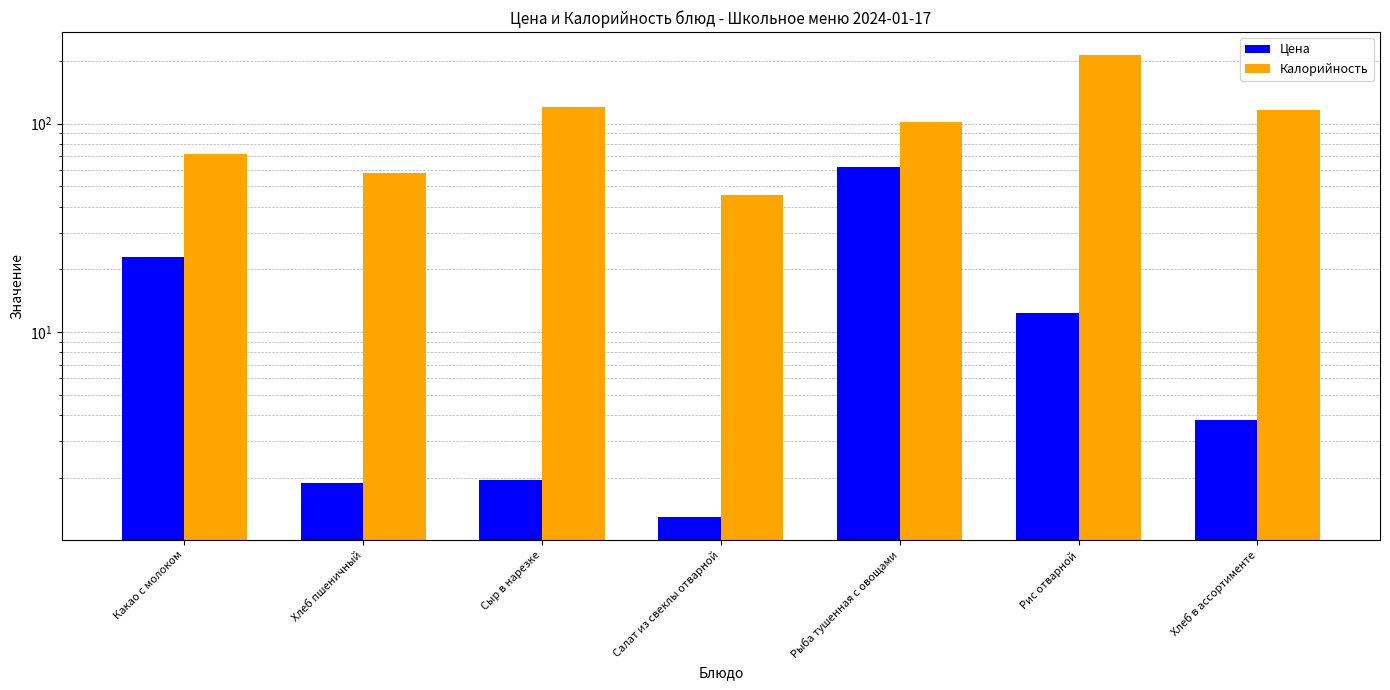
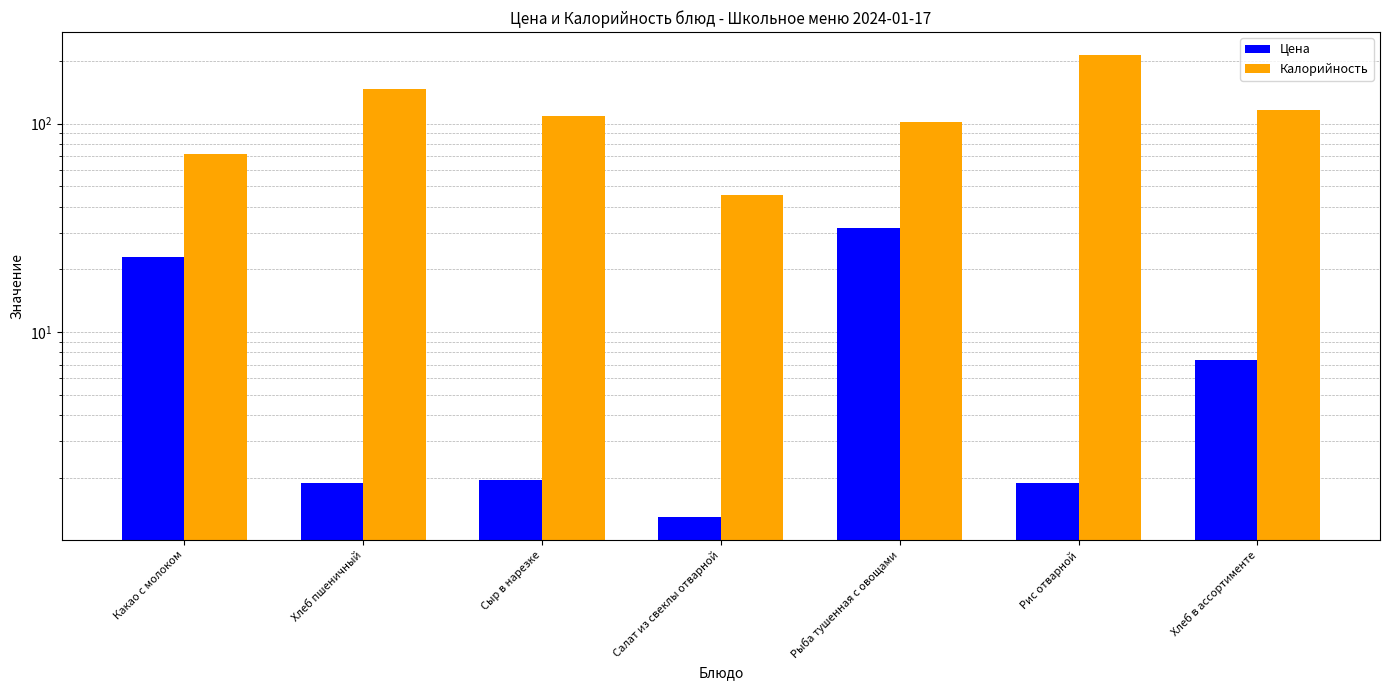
Калорийность, Хлеб пшеничный: 58 -> 150
Калорийность, Сыр в нарезке: 120 -> 110
Цена, Рыба тушенная с овощами: 62 -> 32
Цена, Рис отварной: 12 -> 1.9
Цена, Хлеб в ассортименте: 3.8 -> 7.4
